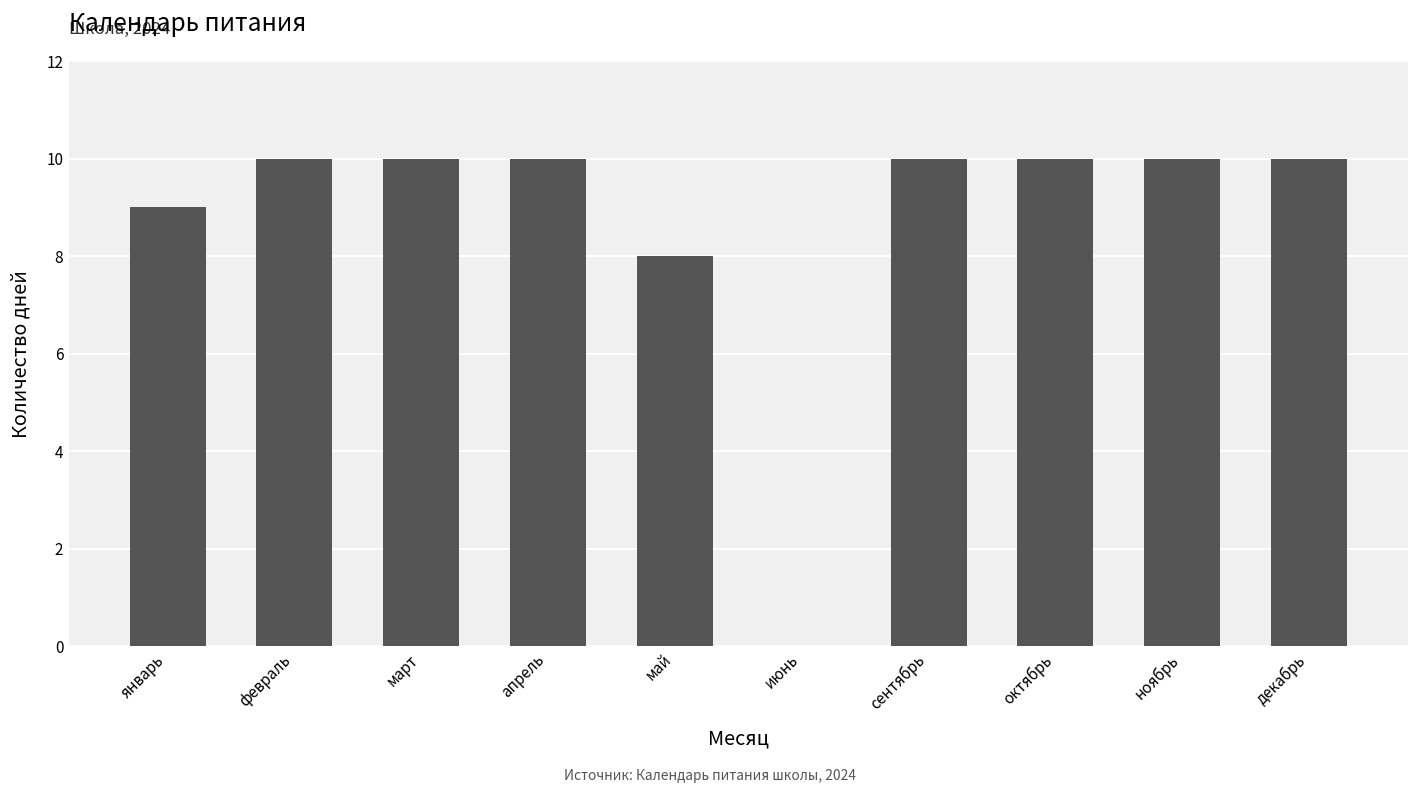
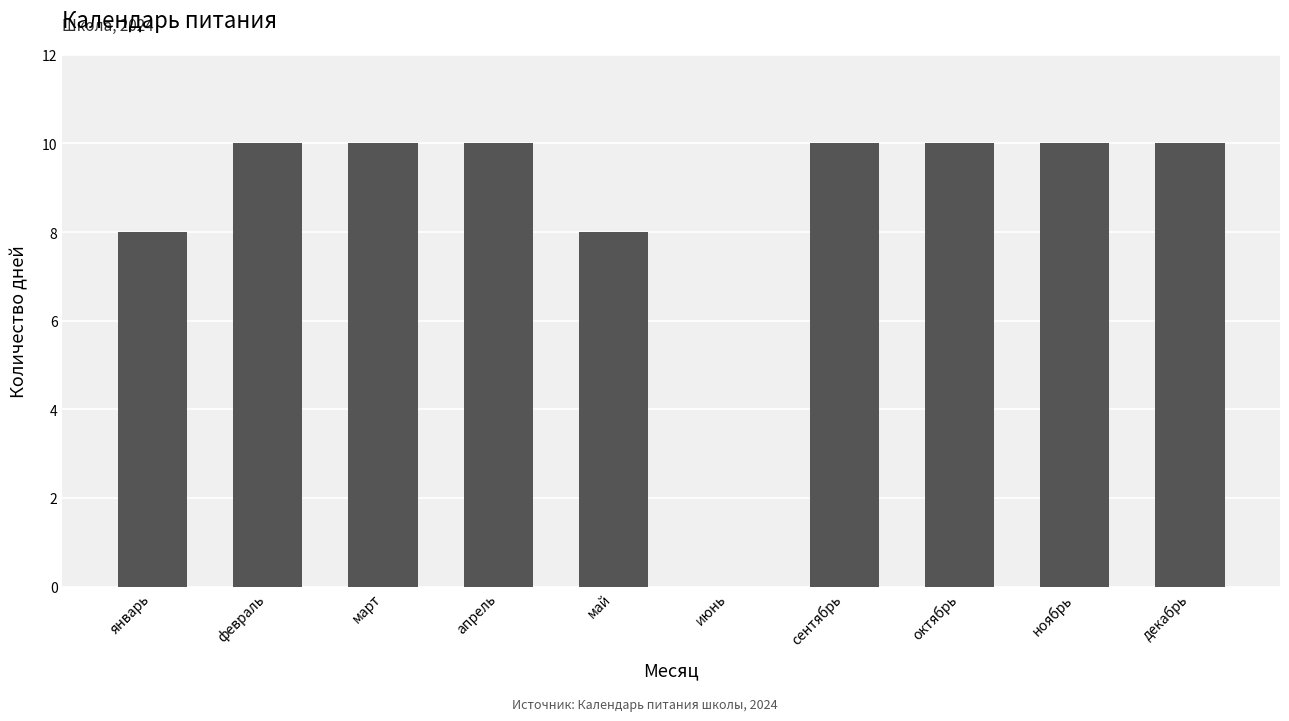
январь: 9 -> 8
